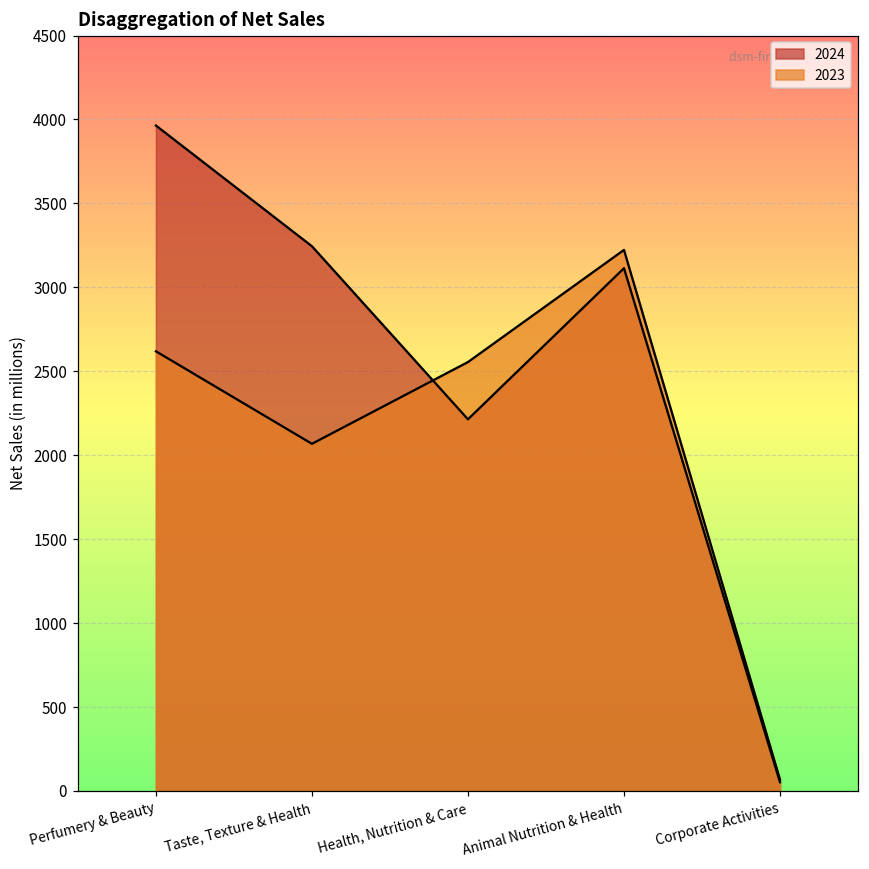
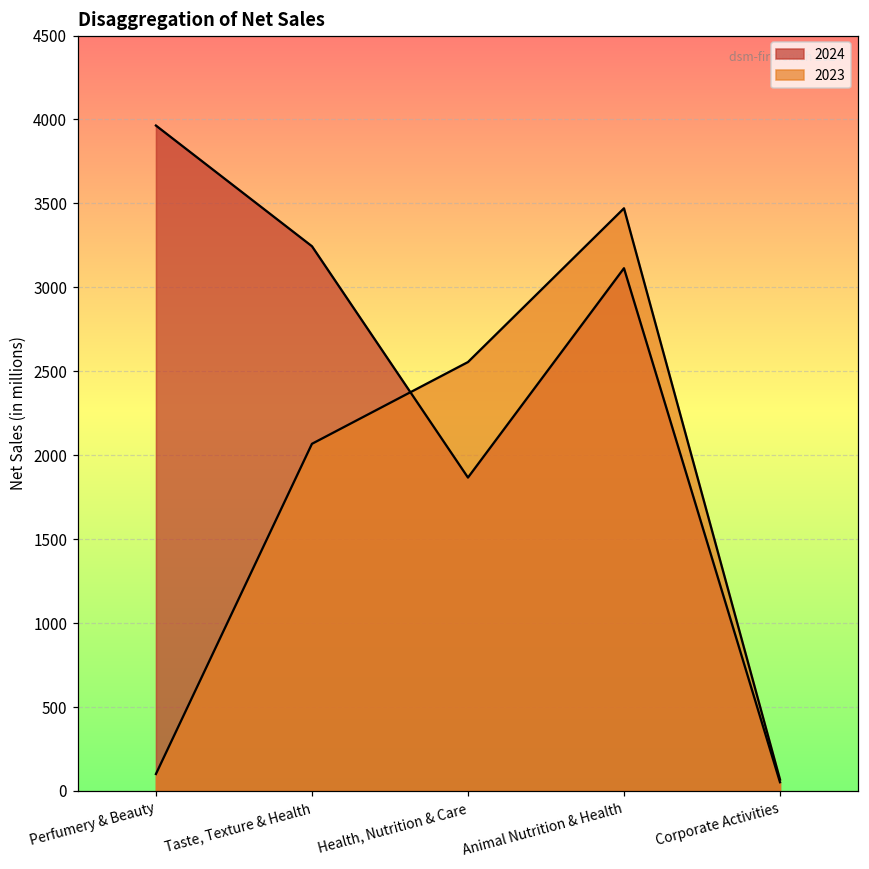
2023, Perfumery & Beauty: 2620 -> 100
2024, Health, Nutrition & Care: 2210 -> 1870
2023, Animal Nutrition & Health: 3220 -> 3470
